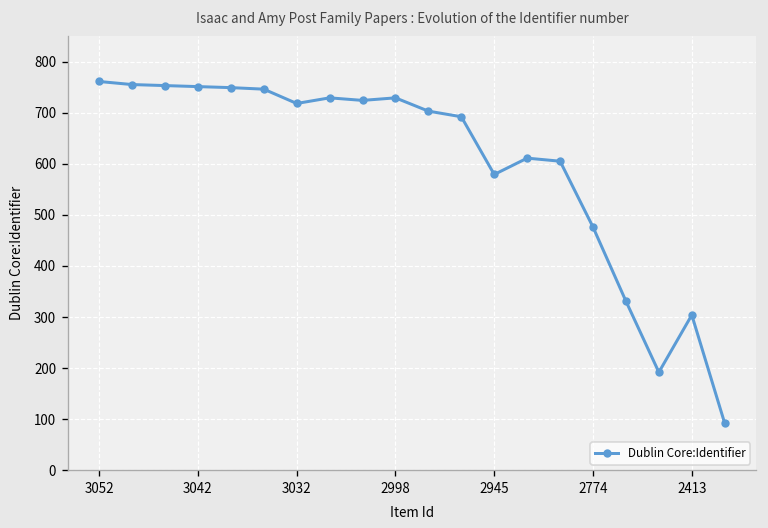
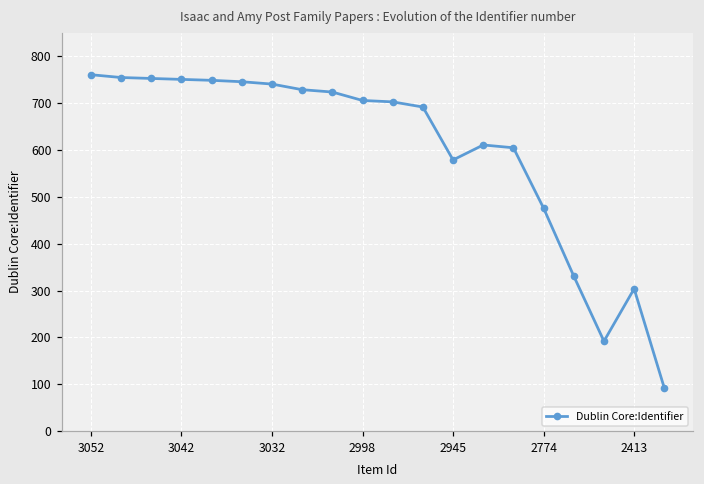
3032: 720 -> 740
2998: 730 -> 710
